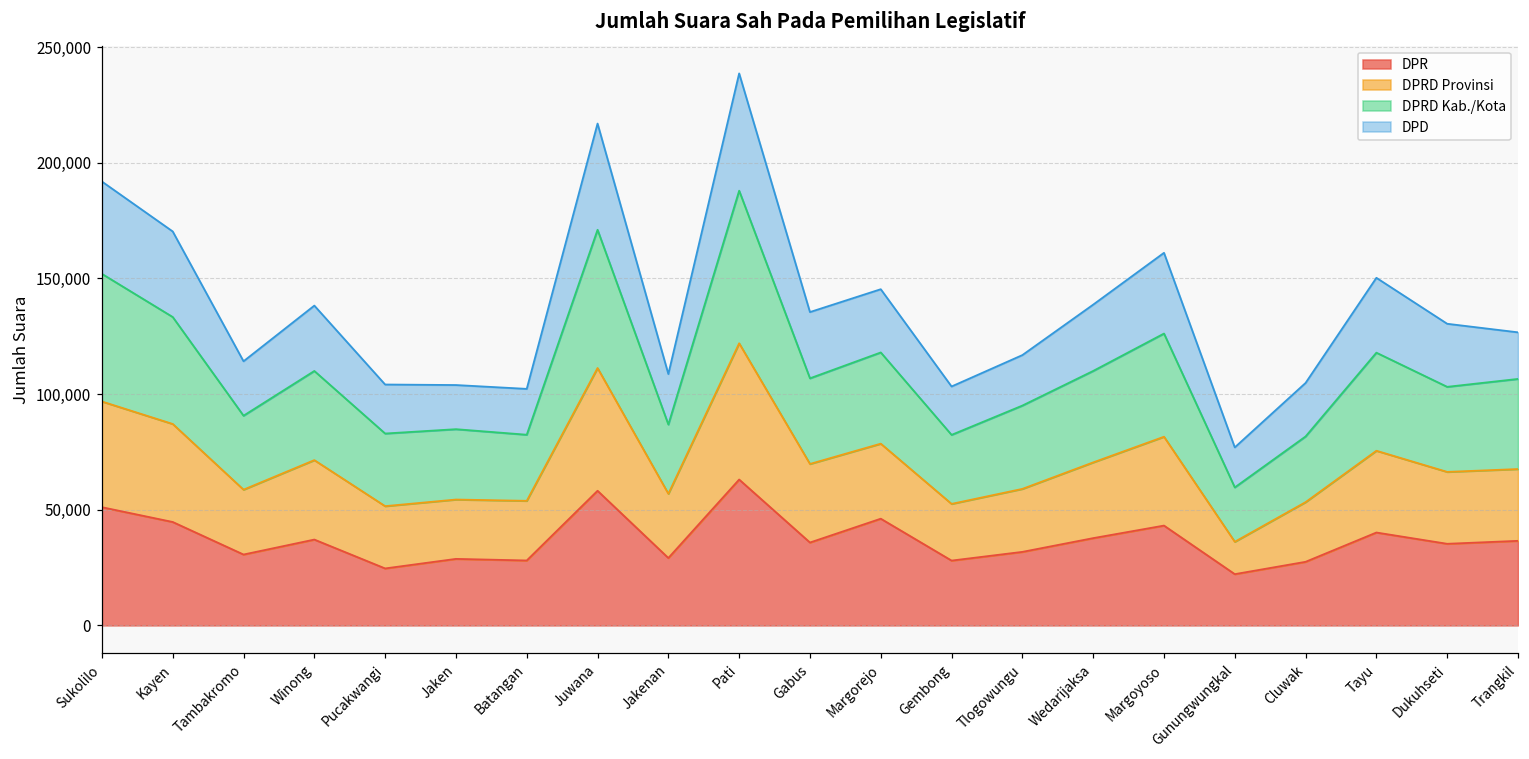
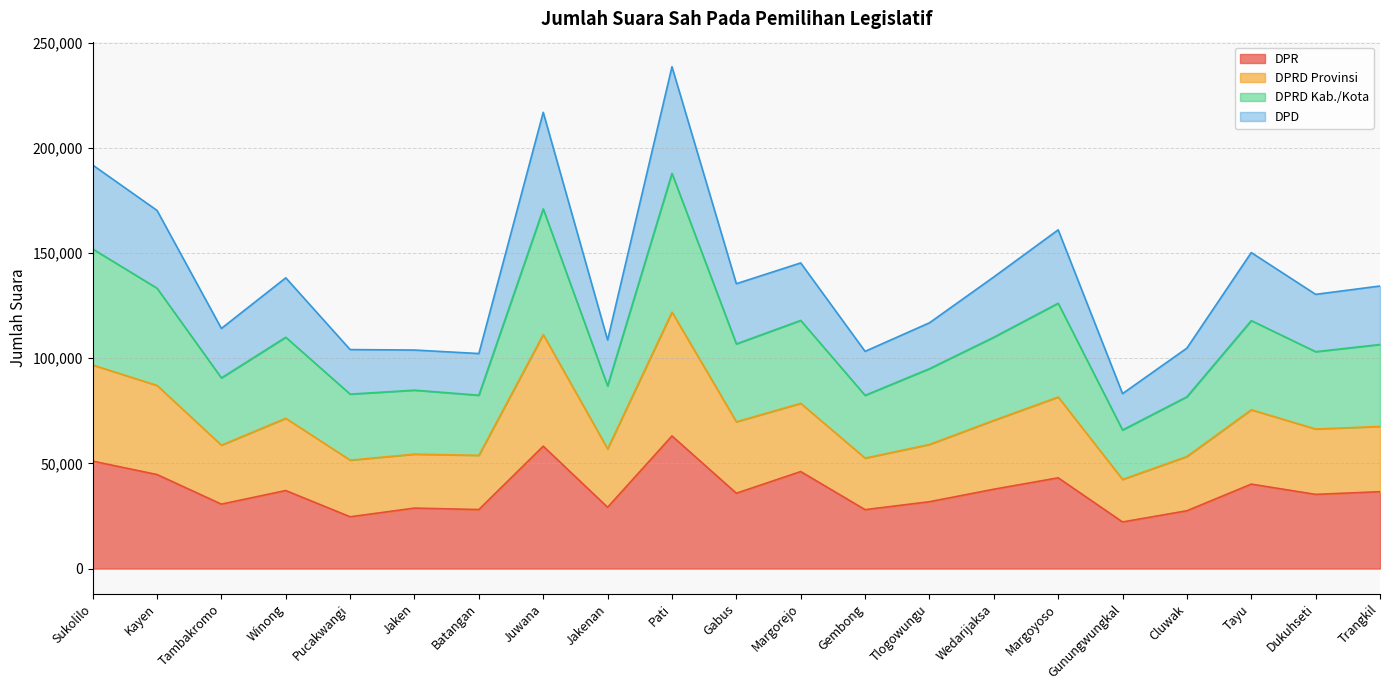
DPRD Provinsi, Gunungwungkal: 14,000 -> 20,000
DPD, Trangkil: 20,000 -> 28,000
